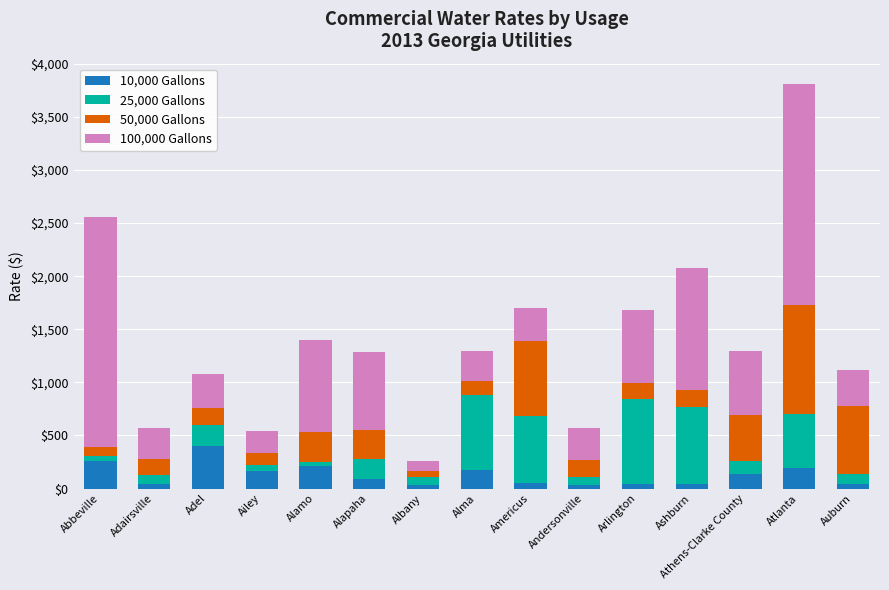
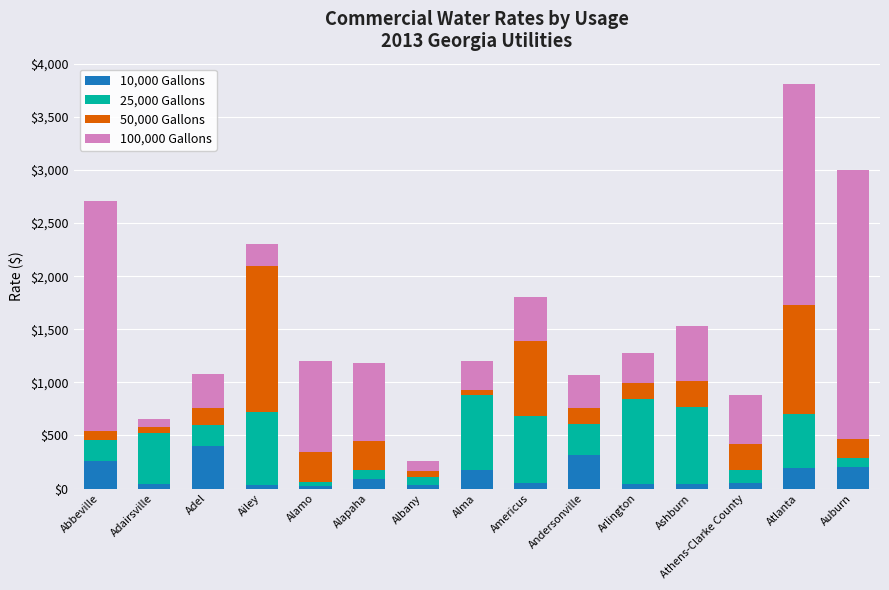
25,000 Gallons, Abbeville: $50 -> $200
25,000 Gallons, Adairsville: $80 -> $490
50,000 Gallons, Adairsville: $150 -> $50
100,000 Gallons, Adairsville: $290 -> $80
10,000 Gallons, Ailey: $160 -> $30
25,000 Gallons, Ailey: $60 -> $690
50,000 Gallons, Ailey: $110 -> $1,370
10,000 Gallons, Alamo: $210 -> $20
25,000 Gallons, Alapaha: $190 -> $80
50,000 Gallons, Alma: $140 -> $50
100,000 Gallons, Americus: $310 -> $410
10,000 Gallons, Andersonville: $30 -> $310
25,000 Gallons, Andersonville: $80 -> $300
100,000 Gallons, Arlington: $690 -> $280
50,000 Gallons, Ashburn: $160 -> $240
100,000 Gallons, Ashburn: $1,140 -> $520
10,000 Gallons, Athens-Clarke County: $140 -> $50
50,000 Gallons, Athens-Clarke County: $430 -> $240
100,000 Gallons, Athens-Clarke County: $610 -> $470
10,000 Gallons, Auburn: $40 -> $200
50,000 Gallons, Auburn: $650 -> $170
100,000 Gallons, Auburn: $340 -> $2,540
